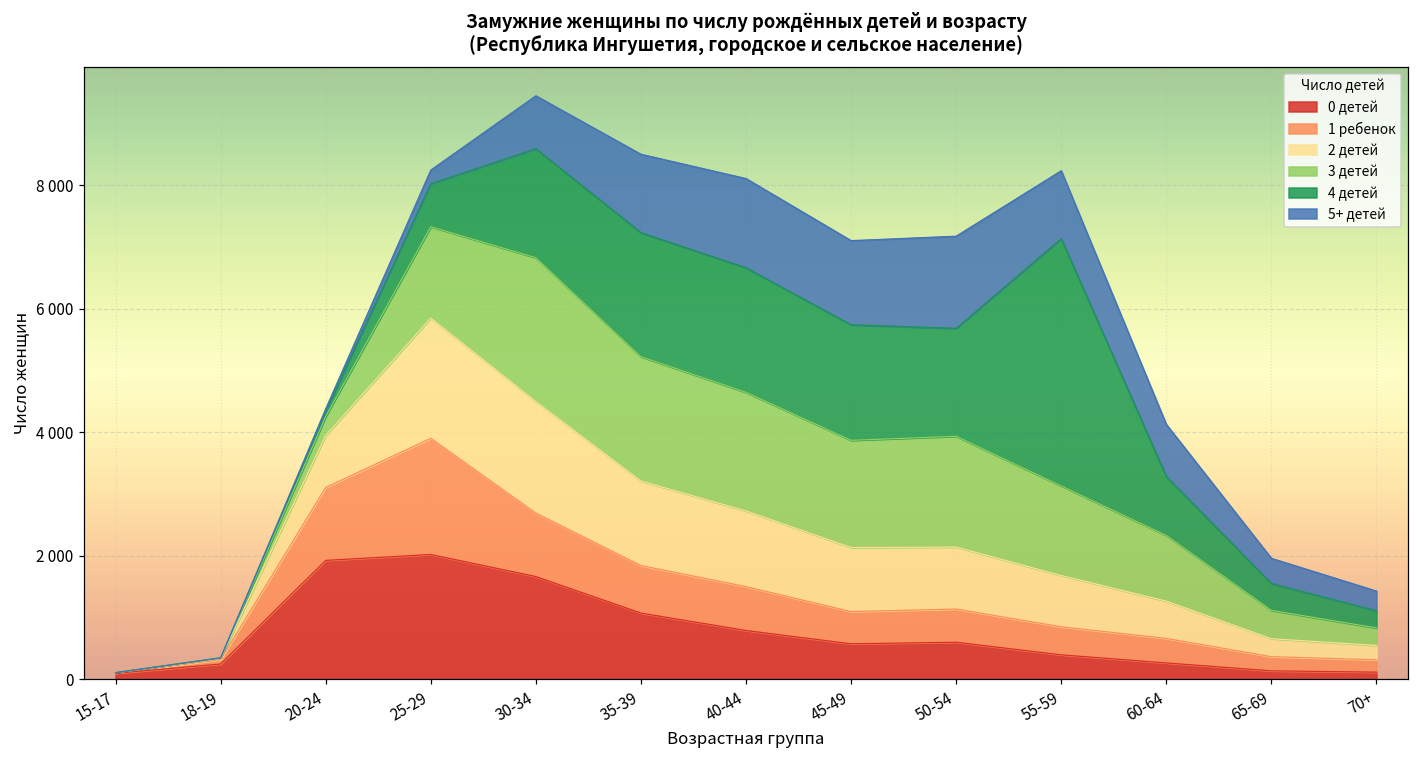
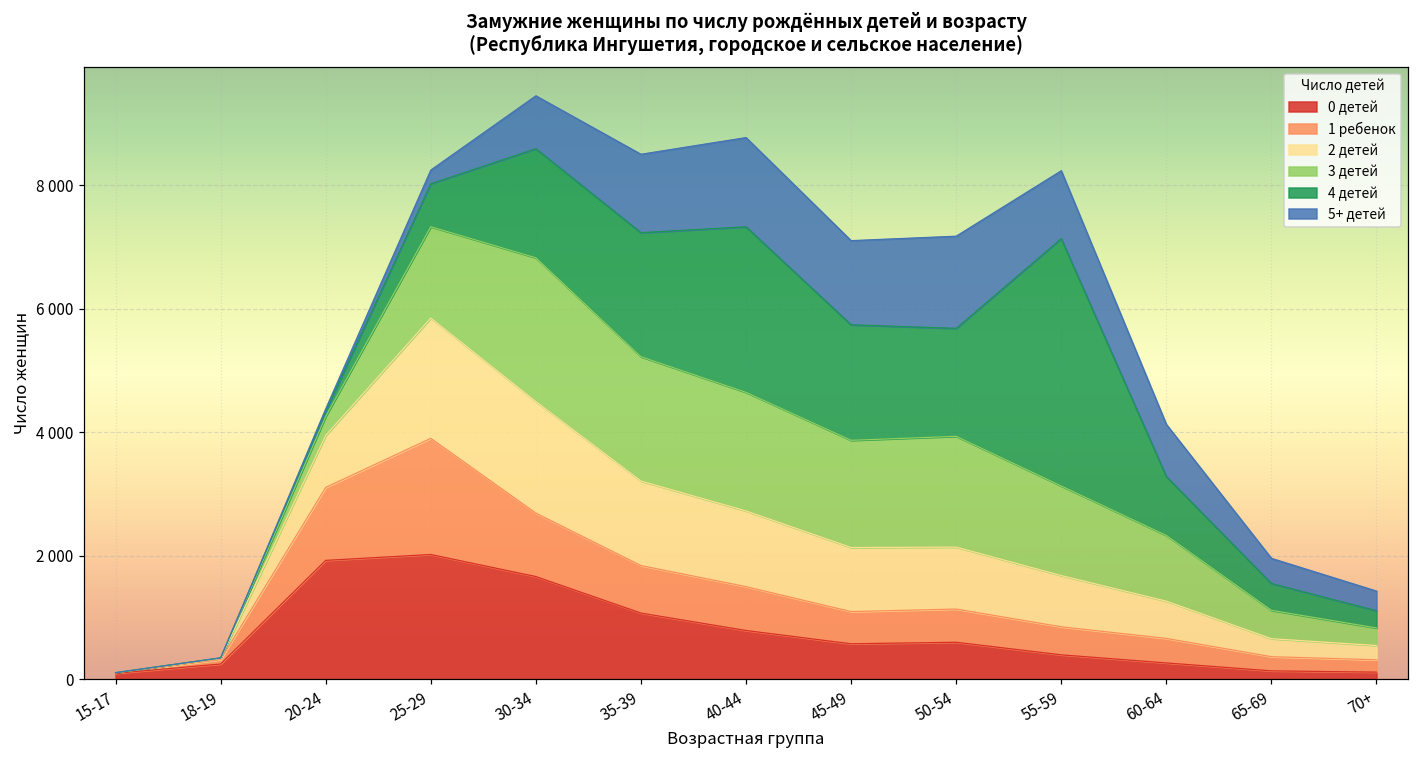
4 детей, 40-44: 2000 -> 2700
